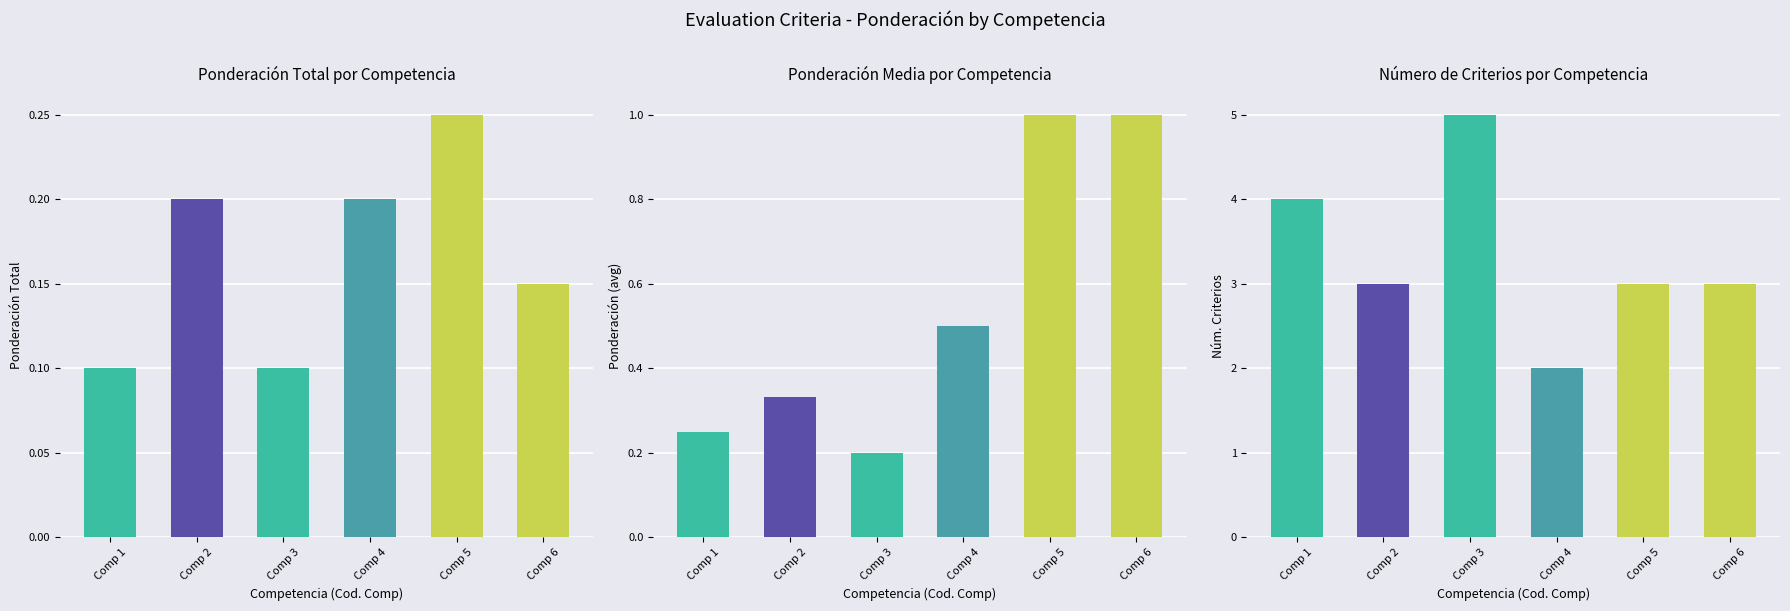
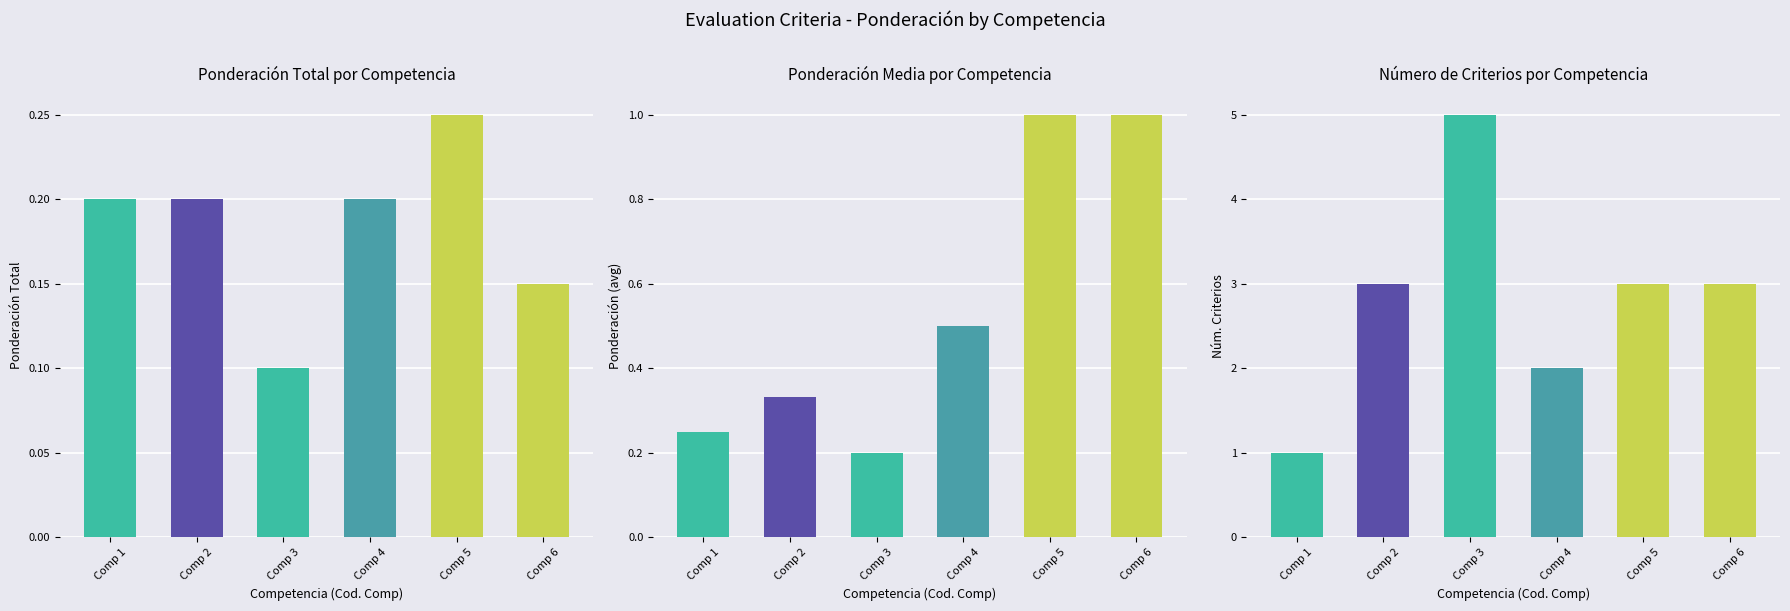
Ponderación Total por Competencia, Comp 1: 0.1 -> 0.2
Número de Criterios por Competencia, Comp 1: 4 -> 1
